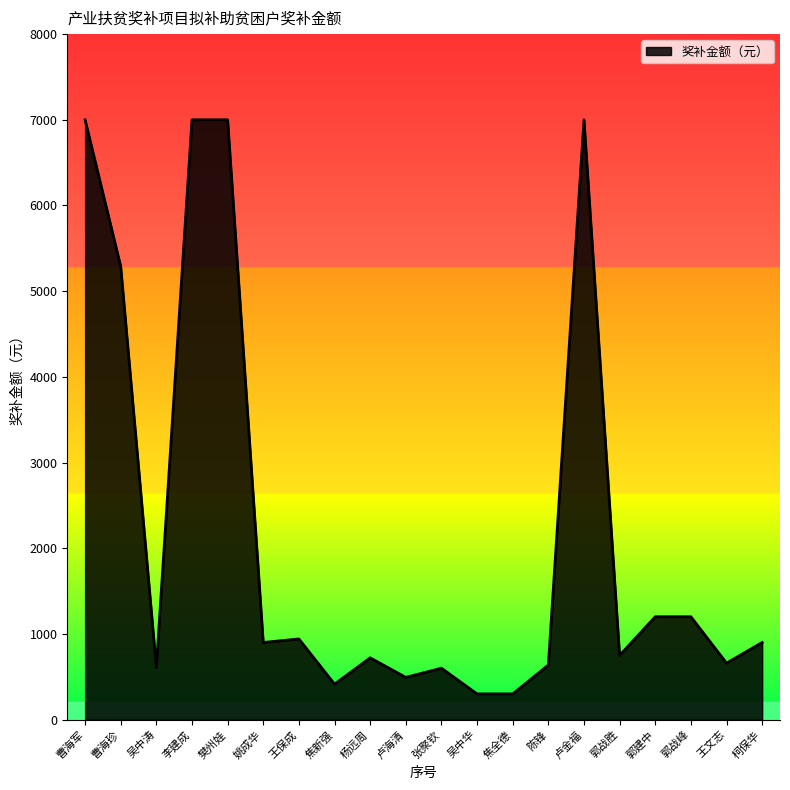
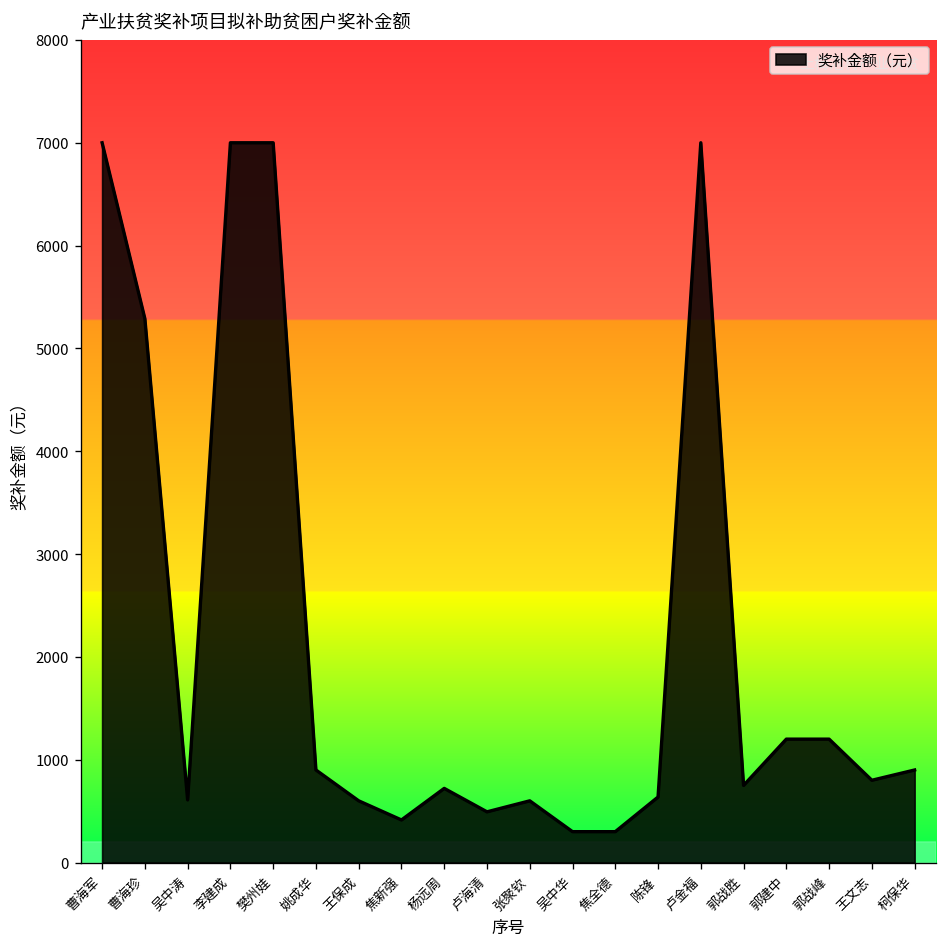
王保成: 900 -> 600
王文志: 700 -> 800
